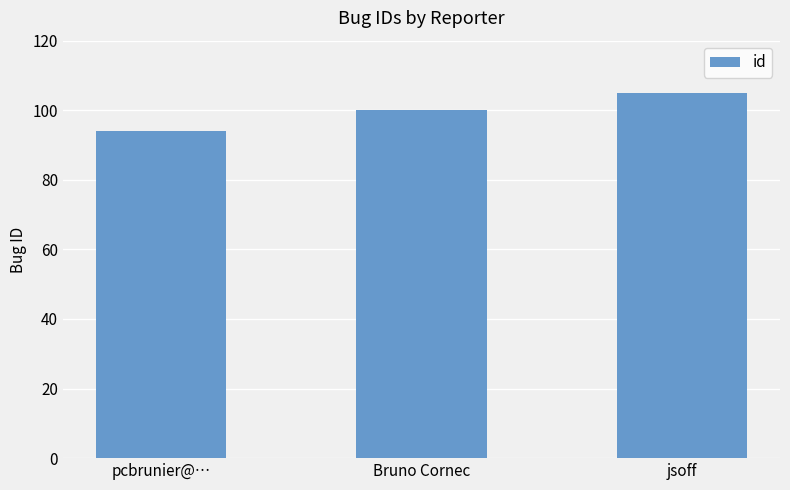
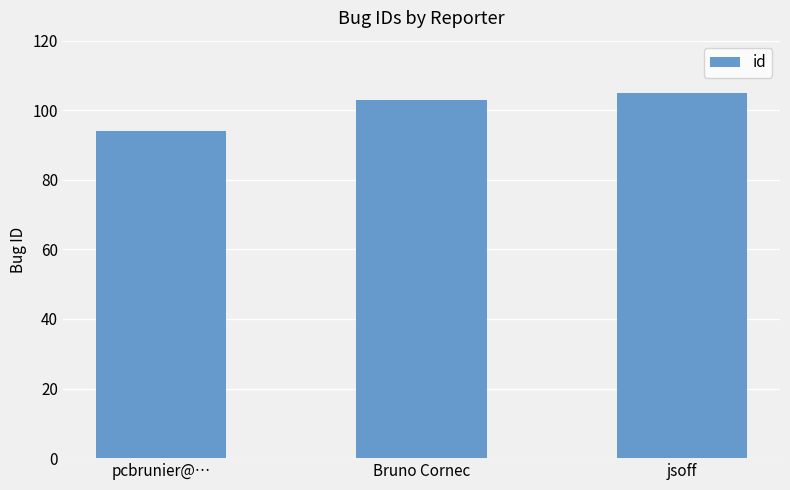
Bruno Cornec: 100 -> 103
